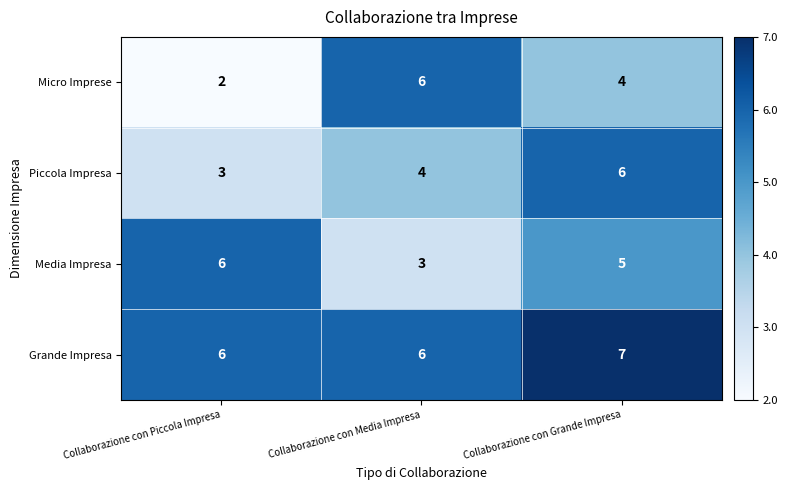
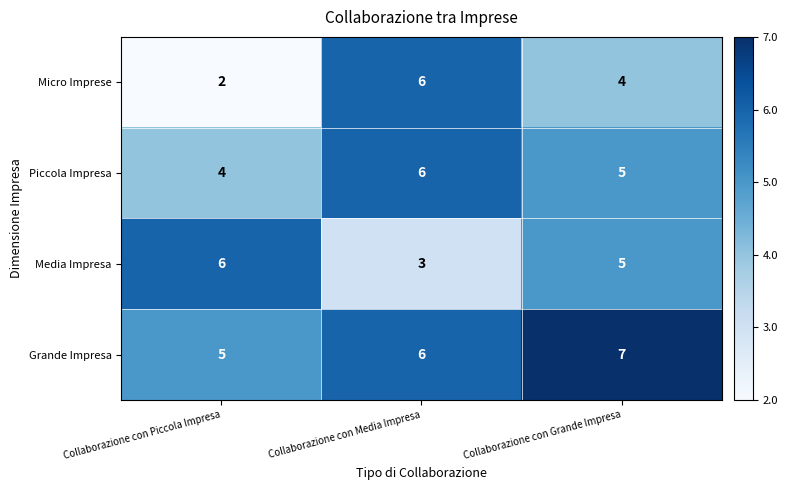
Piccola Impresa, Collaborazione con Piccola Impresa: 3 -> 4
Piccola Impresa, Collaborazione con Media Impresa: 4 -> 6
Piccola Impresa, Collaborazione con Grande Impresa: 6 -> 5
Grande Impresa, Collaborazione con Piccola Impresa: 6 -> 5
